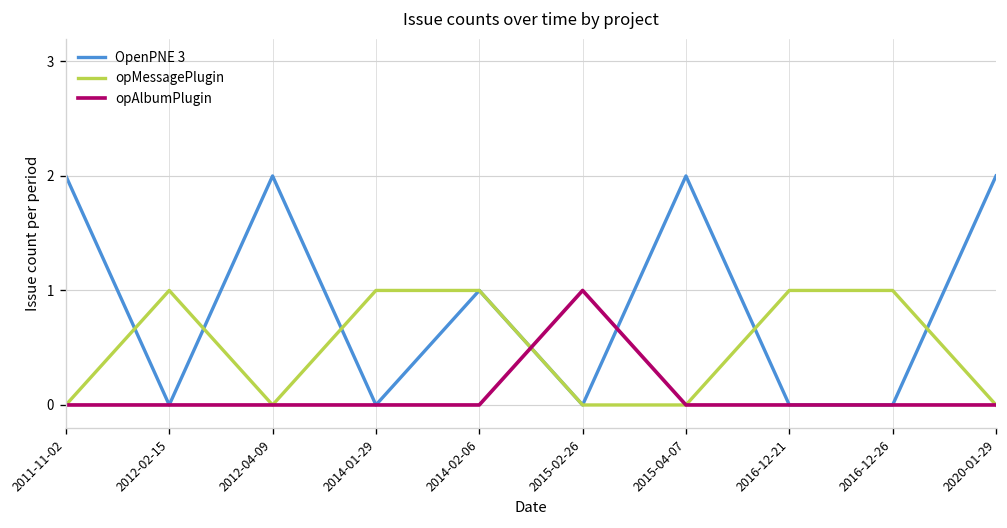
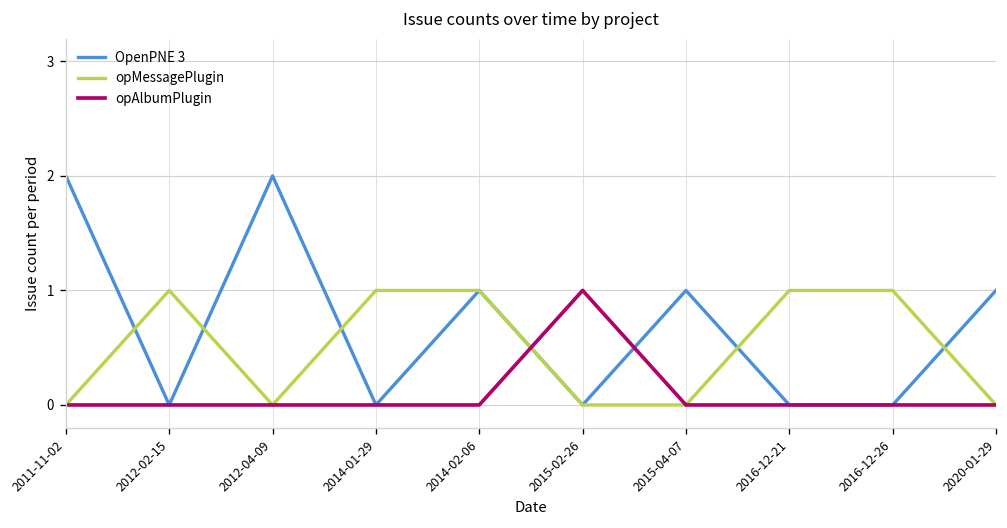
OpenPNE 3, 2015-04-07: 2 -> 1
OpenPNE 3, 2020-01-29: 2 -> 1
